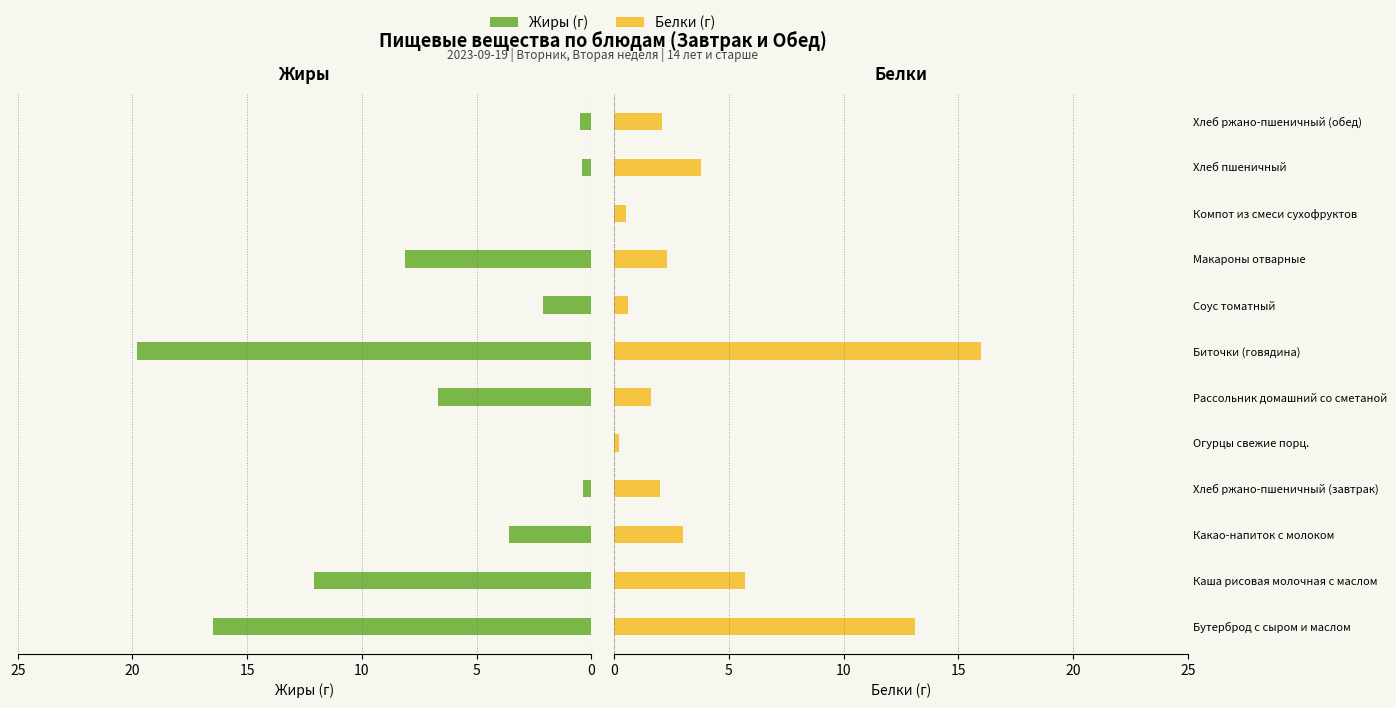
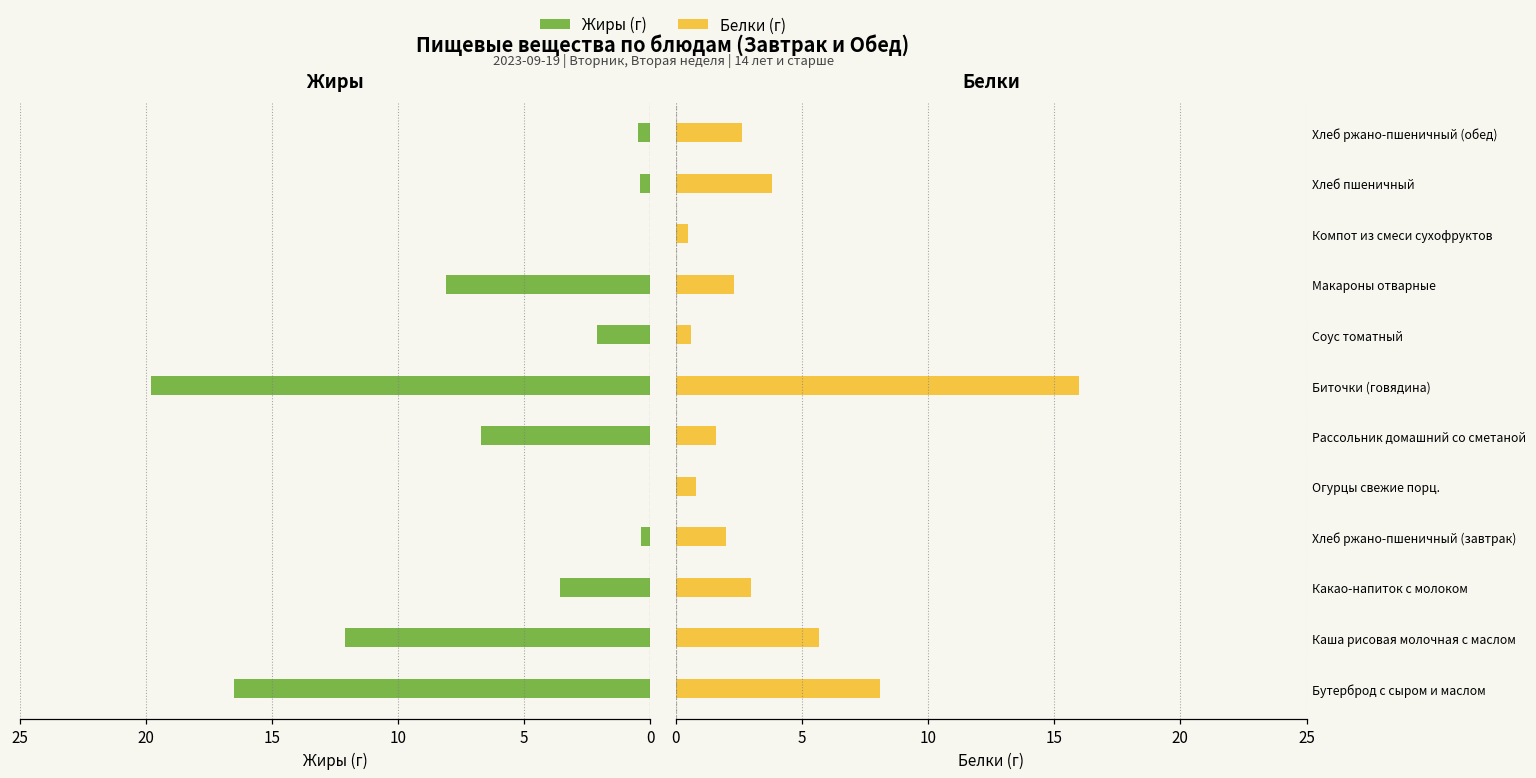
Белки, Хлеб ржано-пшеничный (обед): 2.1 -> 2.6
Белки, Огурцы свежие порц.: 0.2 -> 0.8
Белки, Бутерброд с сыром и маслом: 13.1 -> 8.1
